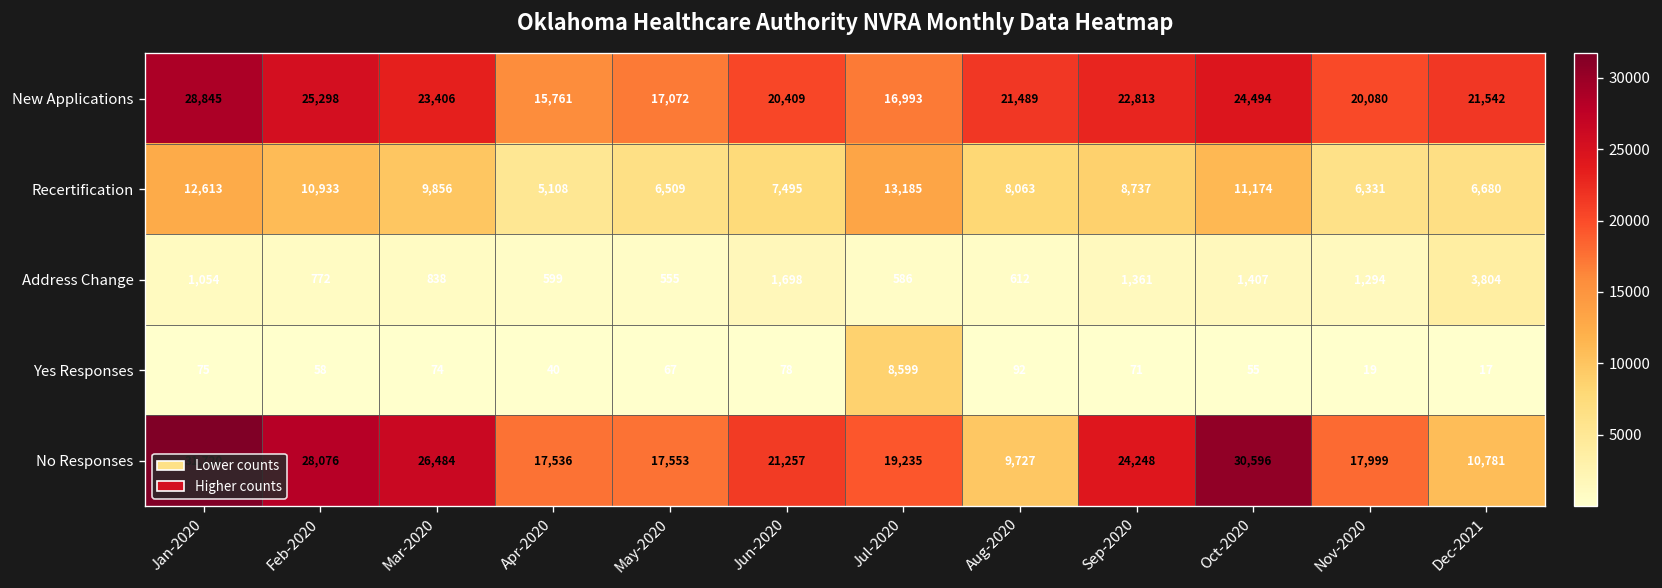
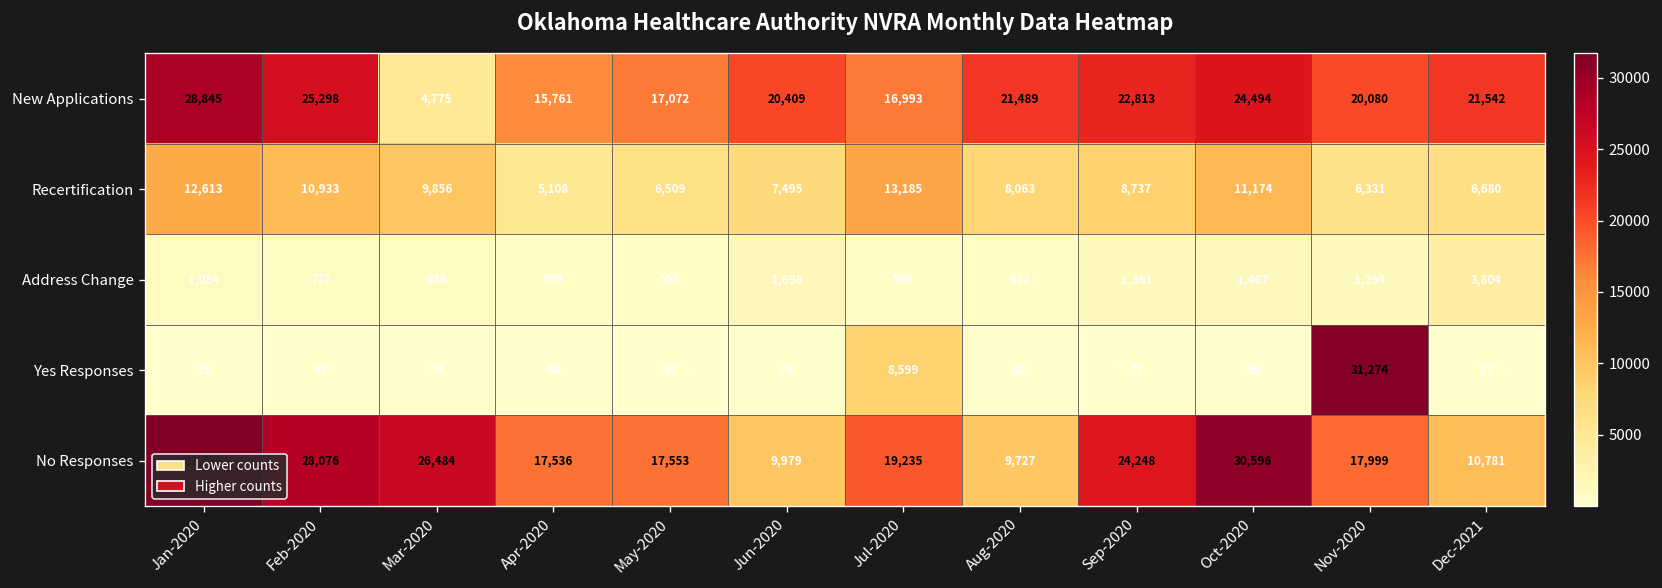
New Applications, Mar-2020: 23,406 -> 4,775
Yes Responses, Nov-2020: 19 -> 31,274
No Responses, Jun-2020: 21,257 -> 9,979
